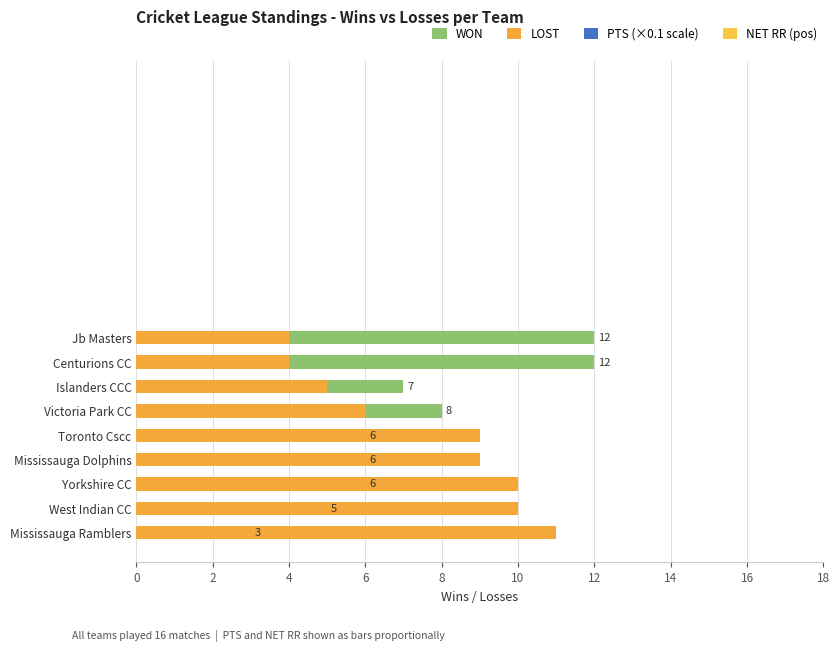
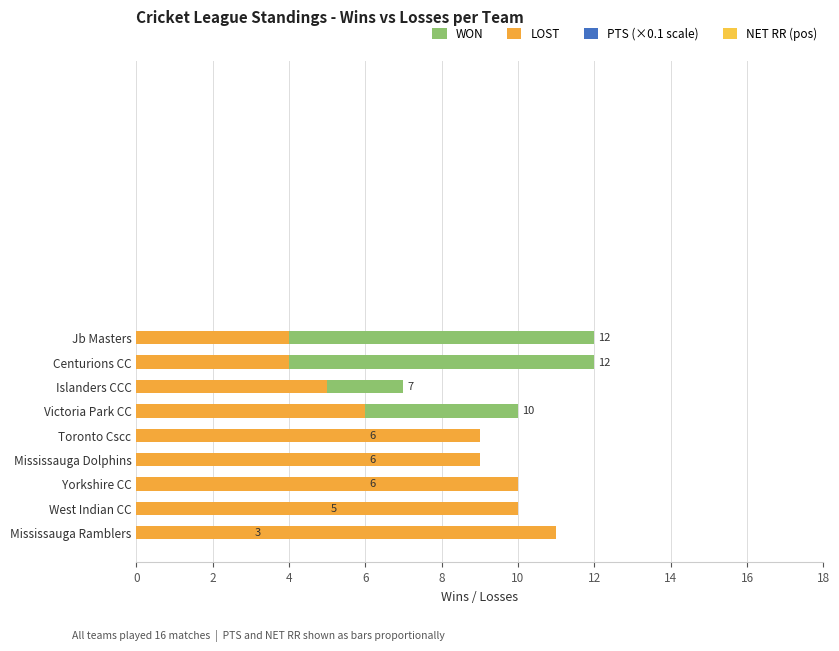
WON, Victoria Park CC: 8 -> 10
